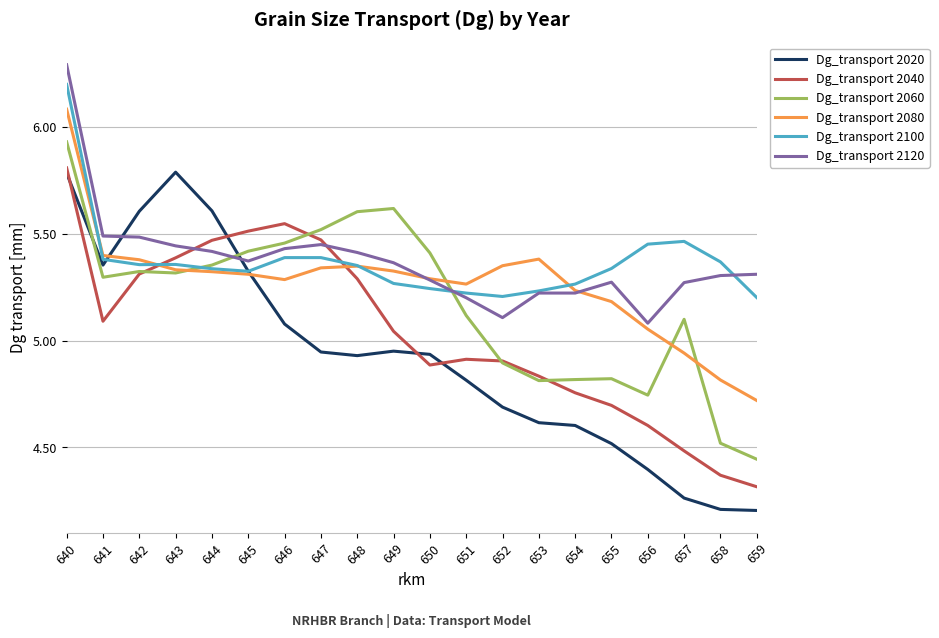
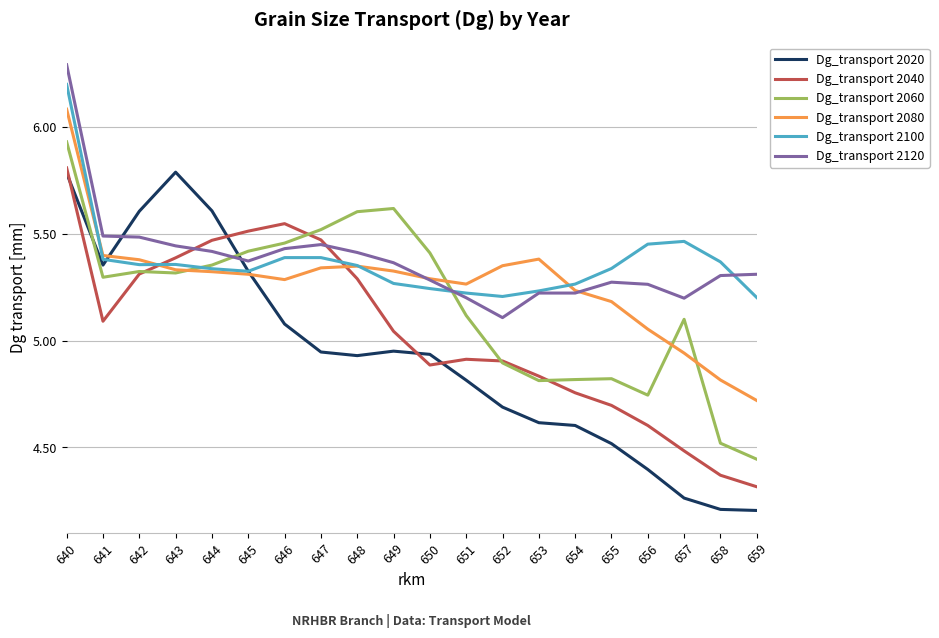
Dg_transport 2120, 656: 5.08 -> 5.26
Dg_transport 2120, 657: 5.27 -> 5.20
